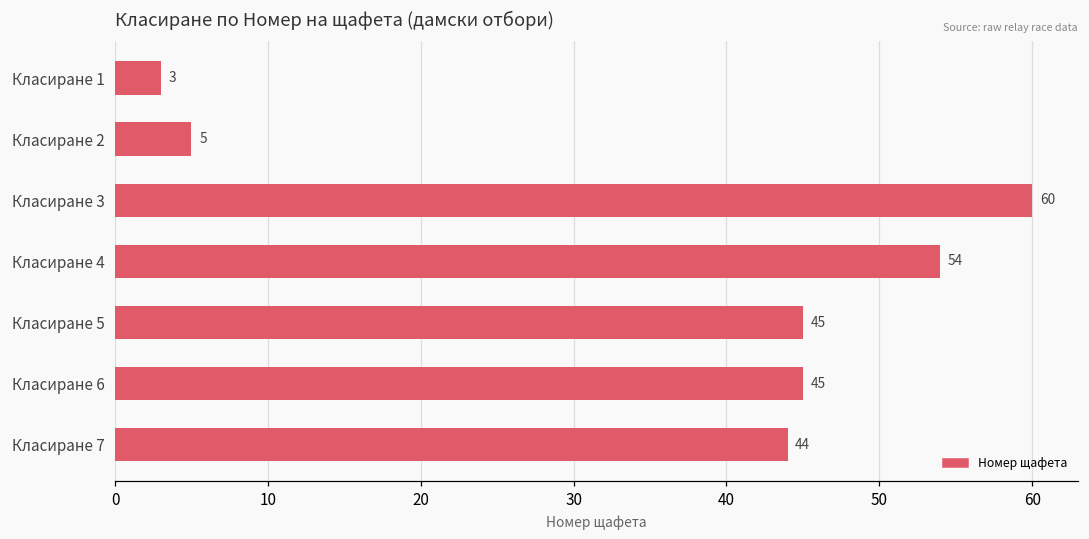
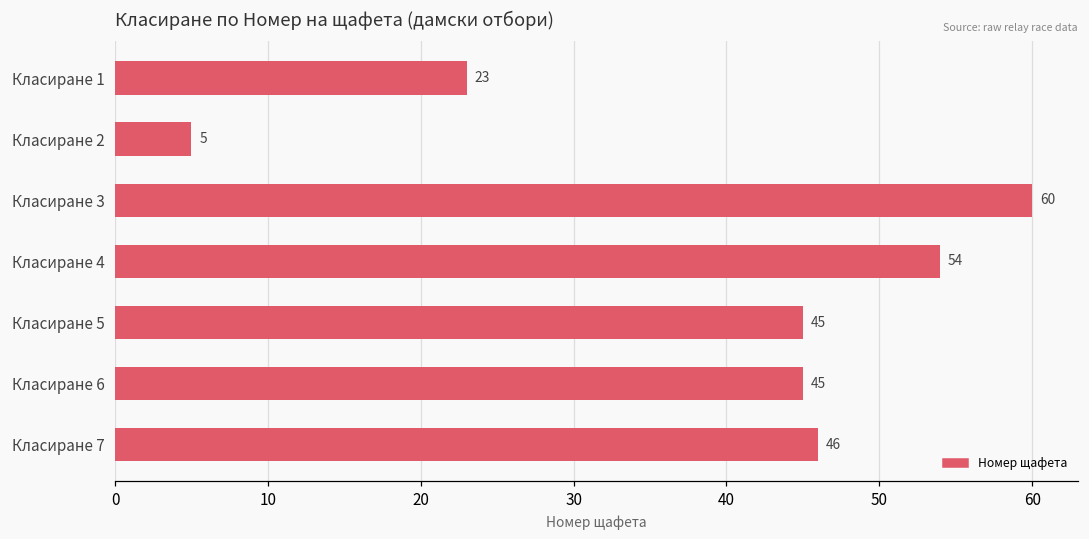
Класиране 1: 3 -> 23
Класиране 7: 44 -> 46
